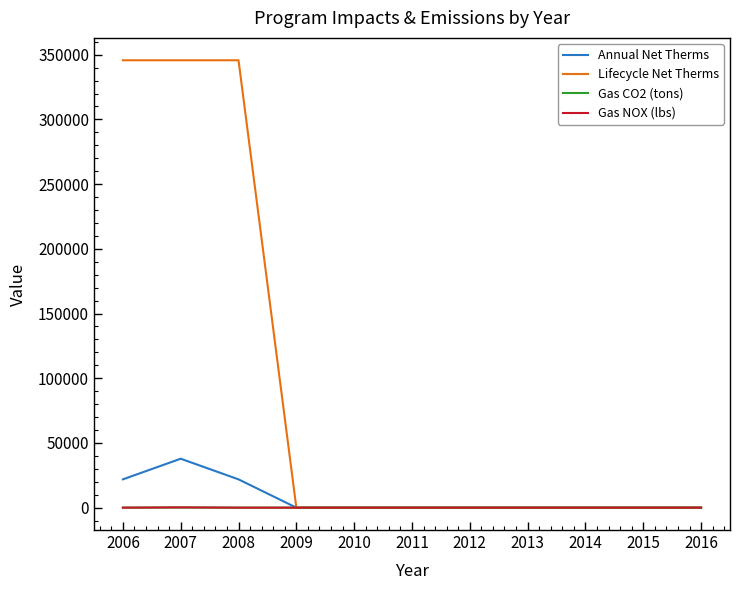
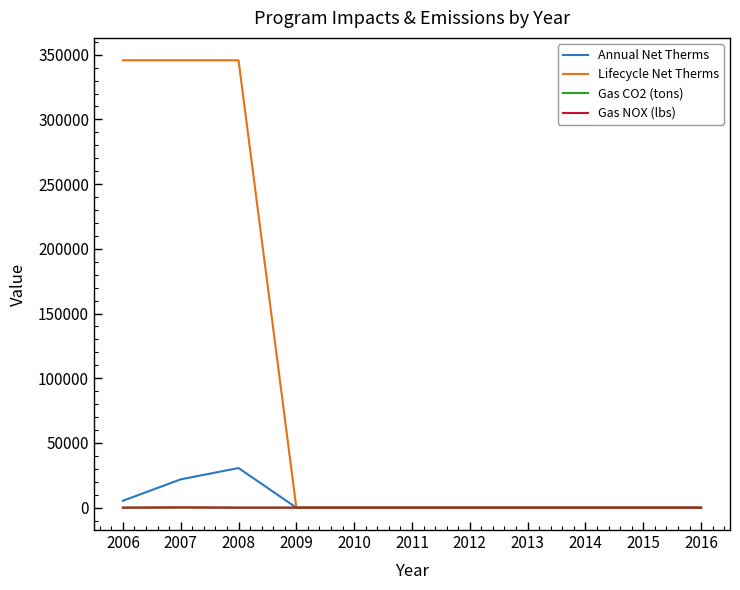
Annual Net Therms, 2006: 22000 -> 5000
Annual Net Therms, 2007: 38000 -> 22000
Annual Net Therms, 2008: 22000 -> 31000
